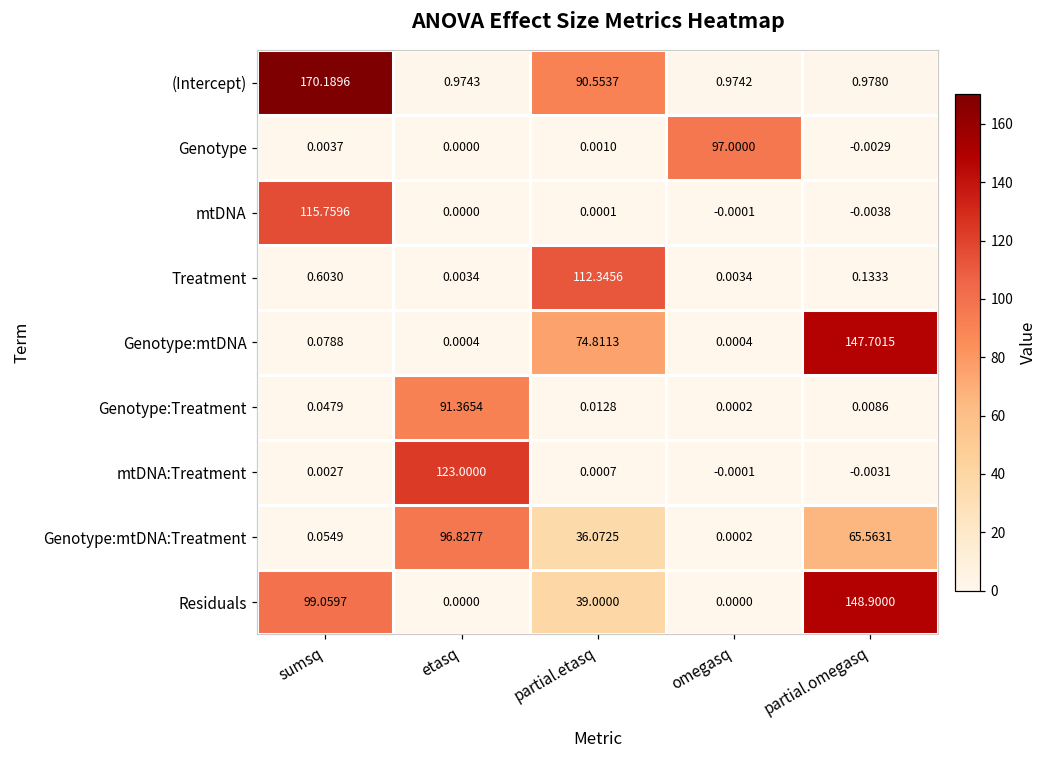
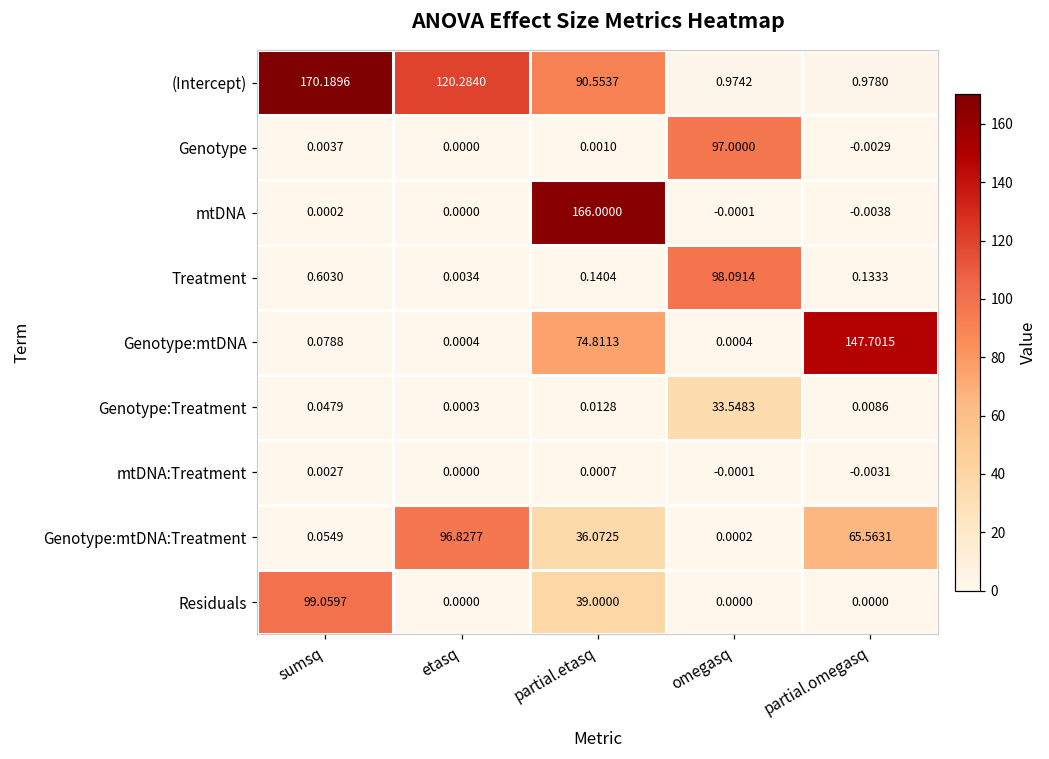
(Intercept), etasq: 0.9743 -> 120.2840
mtDNA, sumsq: 115.7596 -> 0.0002
mtDNA, partial.etasq: 0.0001 -> 166.0000
Treatment, partial.etasq: 112.3456 -> 0.1404
Treatment, omegasq: 0.0034 -> 98.0914
Genotype:Treatment, etasq: 91.3654 -> 0.0003
Genotype:Treatment, omegasq: 0.0002 -> 33.5483
mtDNA:Treatment, etasq: 123.0000 -> 0.0000
Residuals, partial.omegasq: 148.9000 -> 0.0000
